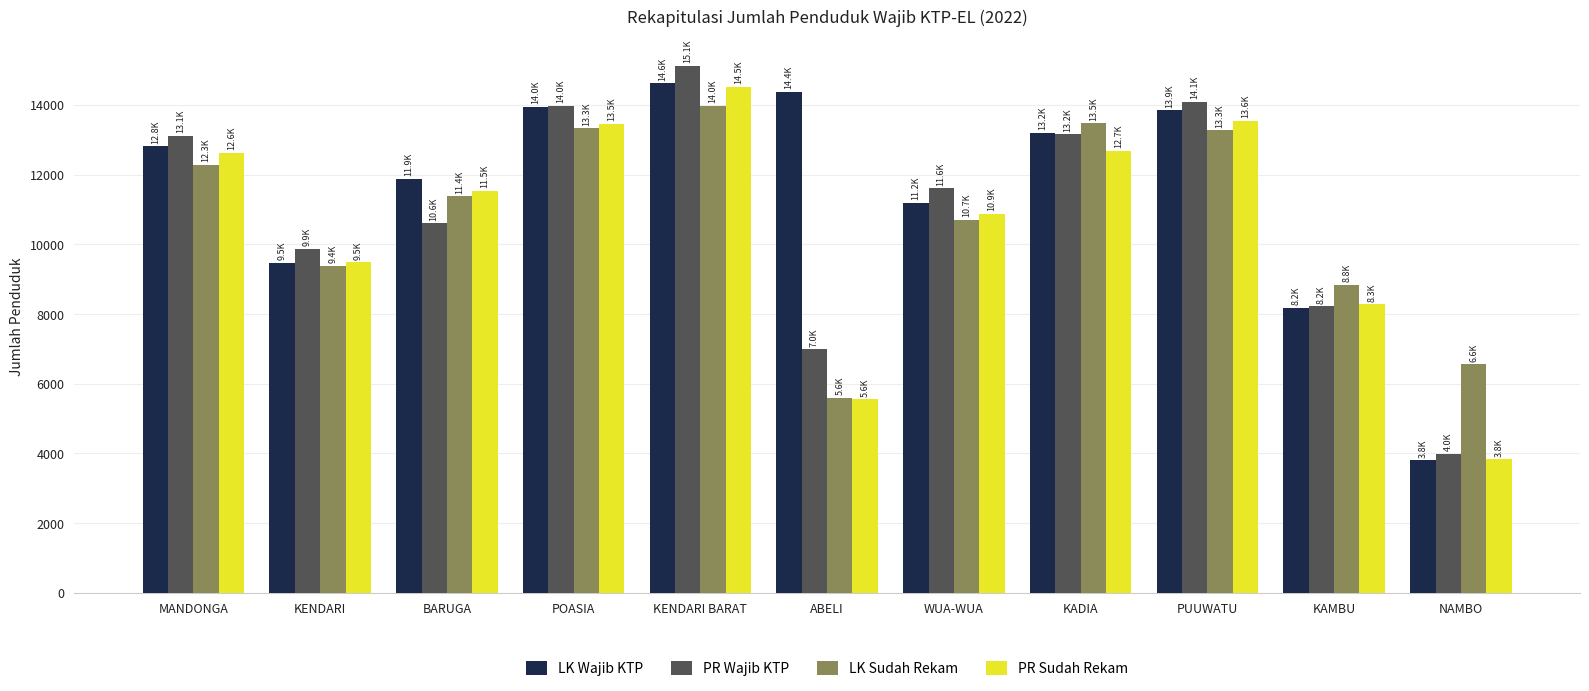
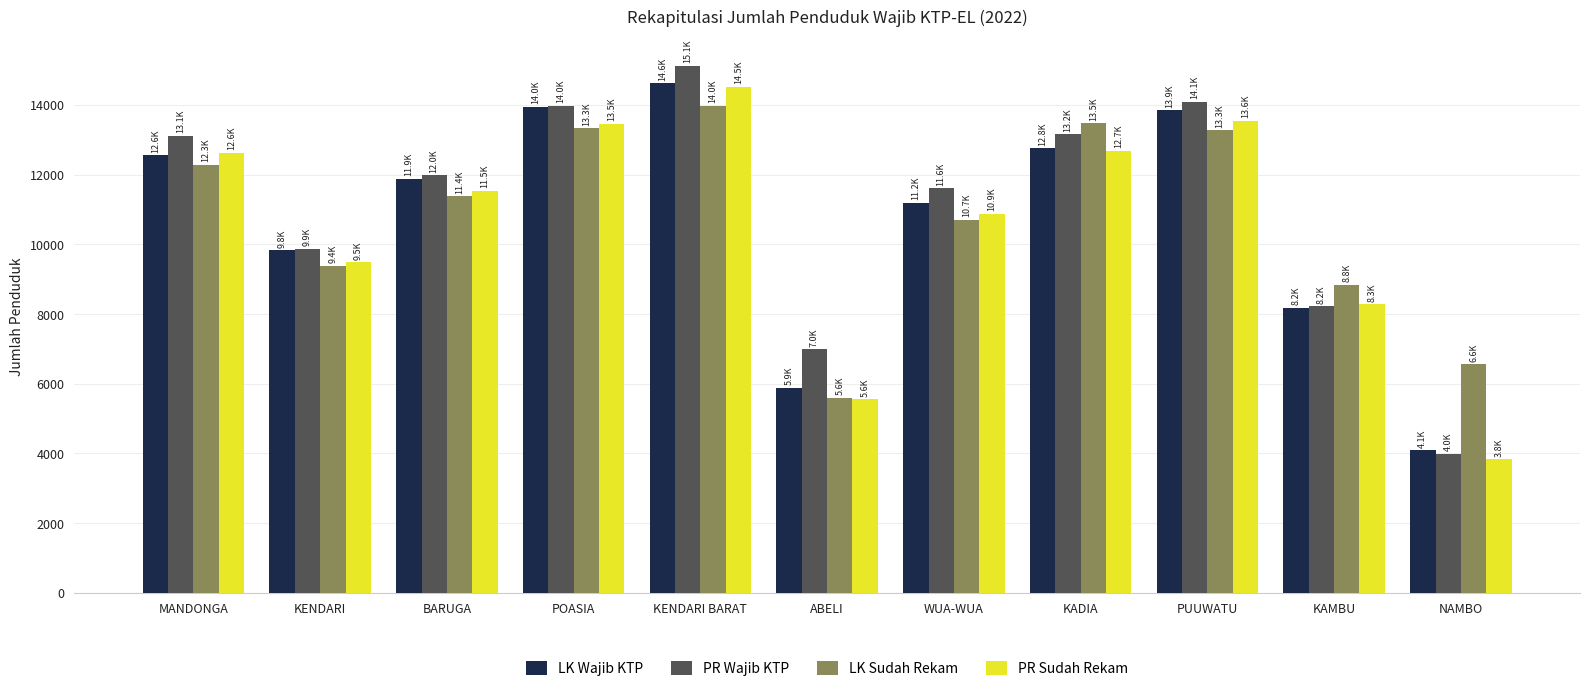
LK Wajib KTP, MANDONGA: 12.8K -> 12.6K
LK Wajib KTP, KENDARI: 9.5K -> 9.8K
PR Wajib KTP, BARUGA: 10.6K -> 12.0K
LK Wajib KTP, ABELI: 14.4K -> 5.9K
LK Wajib KTP, KADIA: 13.2K -> 12.8K
LK Wajib KTP, NAMBO: 3.8K -> 4.1K
